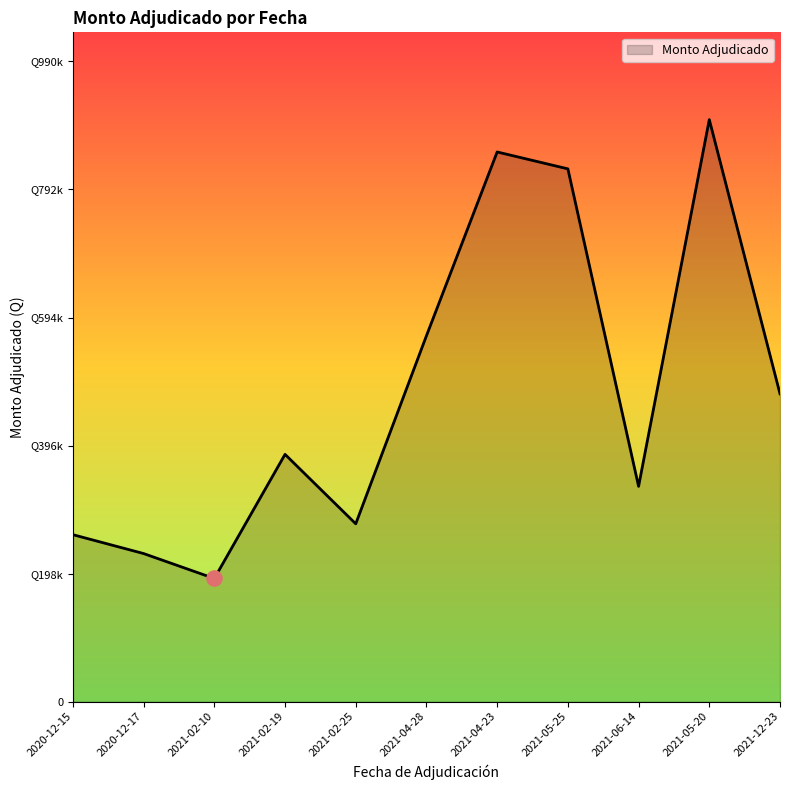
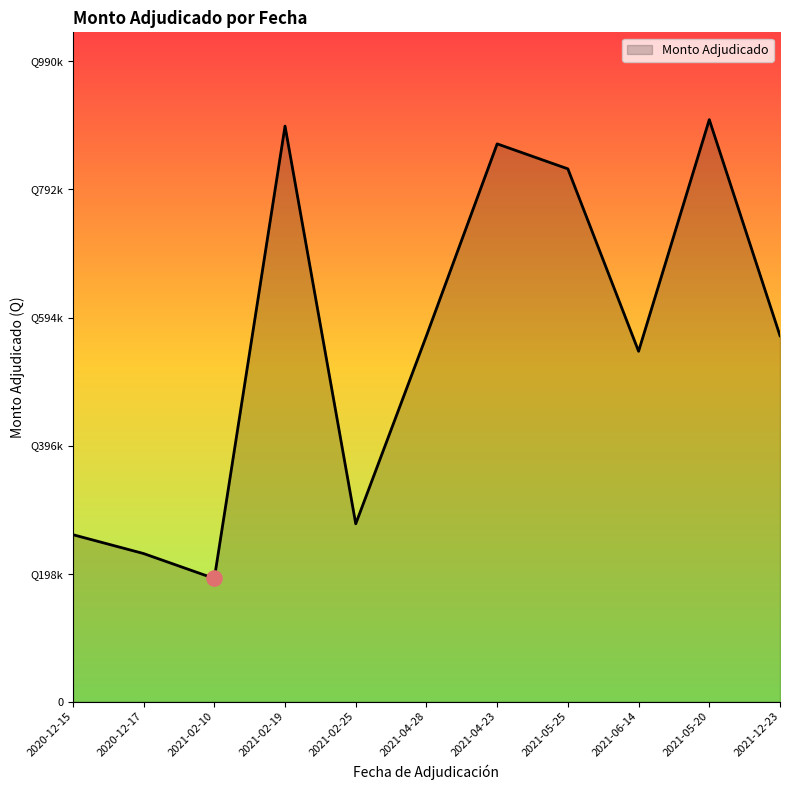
Monto Adjudicado, 2021-02-19: Q380000 -> Q890000
Monto Adjudicado, 2021-04-23: Q850000 -> Q860000
Monto Adjudicado, 2021-06-14: Q330000 -> Q540000
Monto Adjudicado, 2021-12-23: Q480000 -> Q570000
